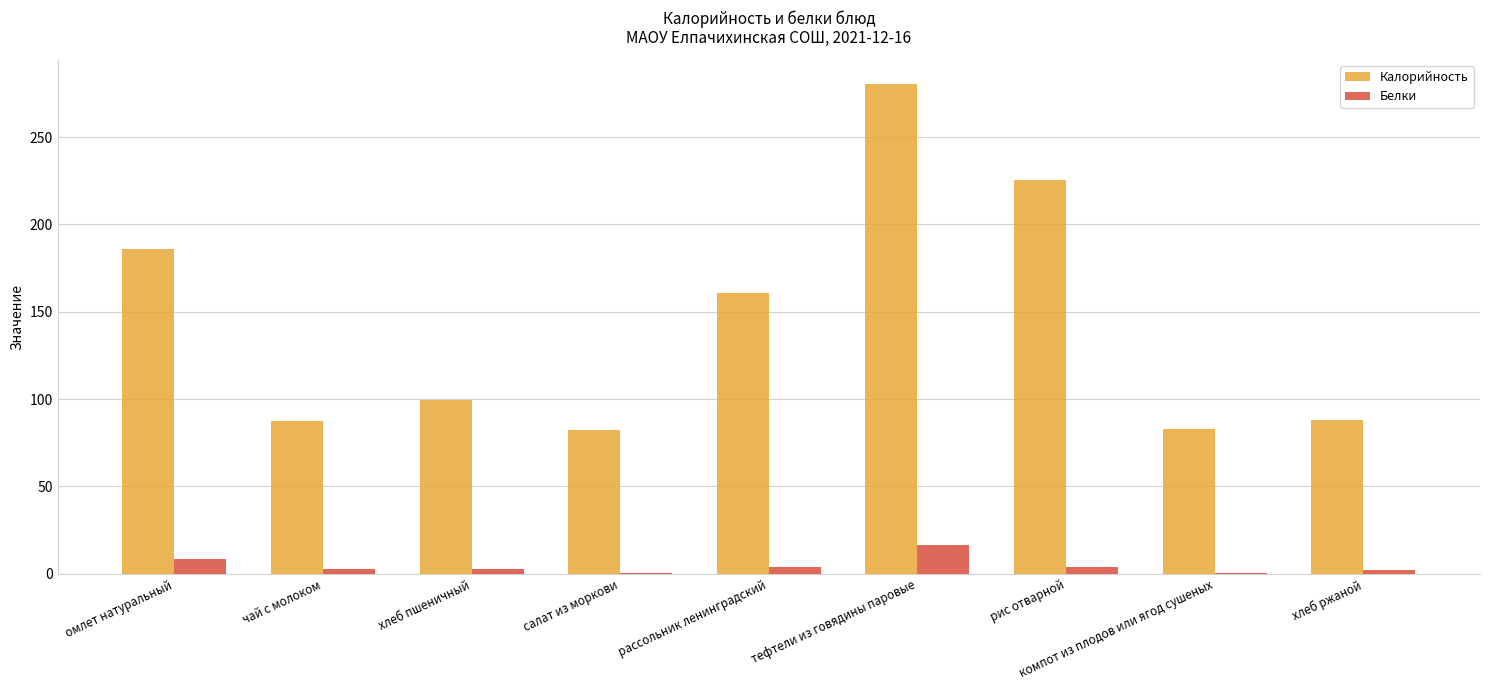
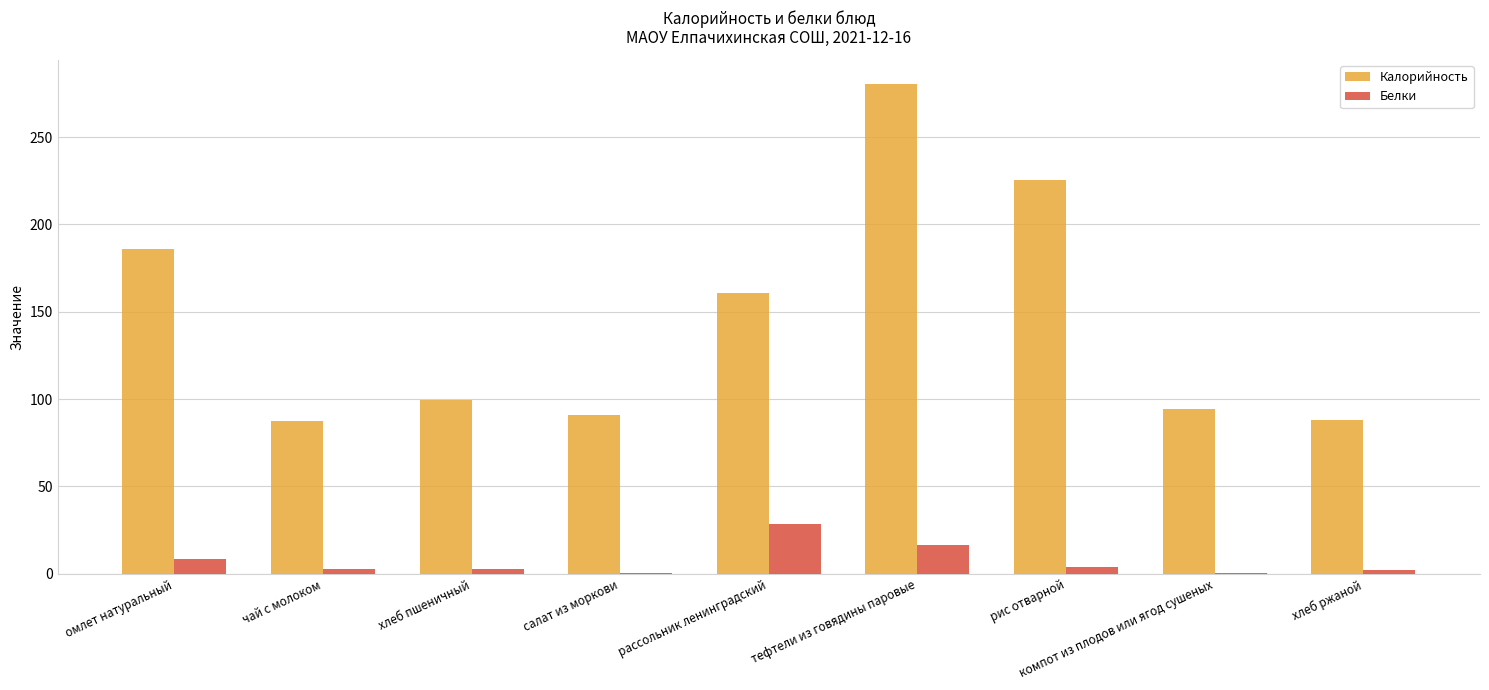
Калорийность, салат из моркови: 82 -> 91
Белки, рассольник ленинградский: 4 -> 29
Калорийность, компот из плодов или ягод сушеных: 83 -> 94
